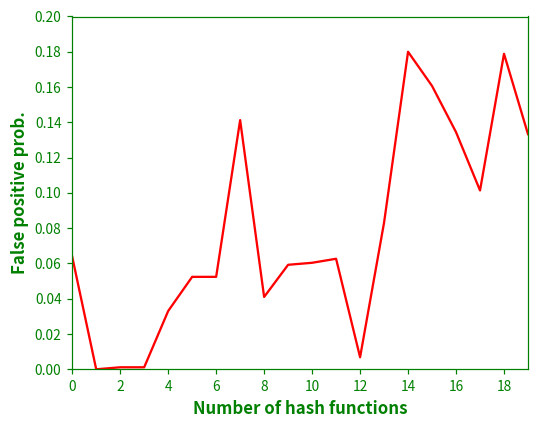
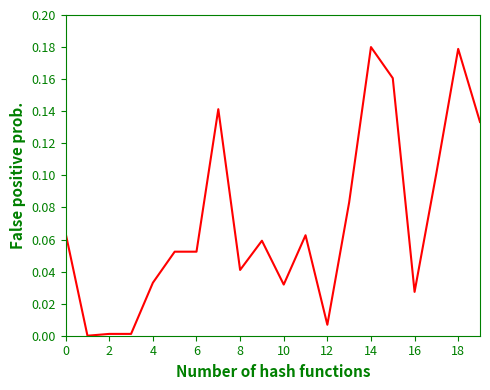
10: 0.060 -> 0.032
16: 0.134 -> 0.027
